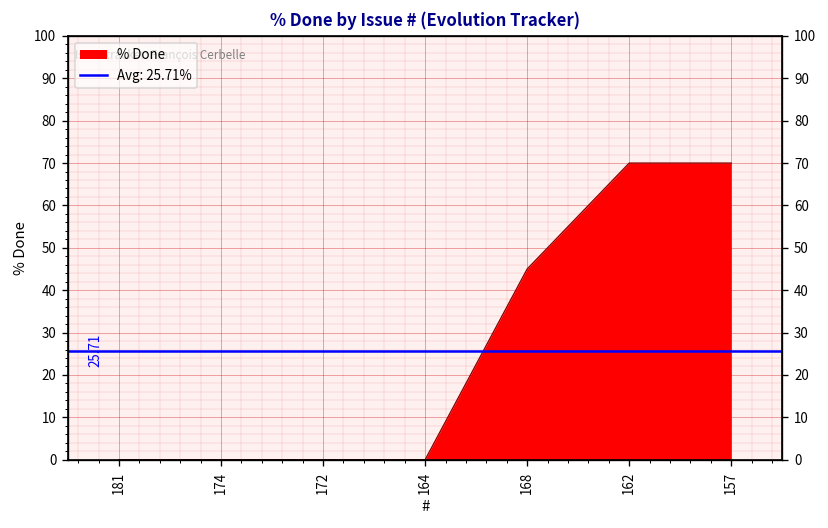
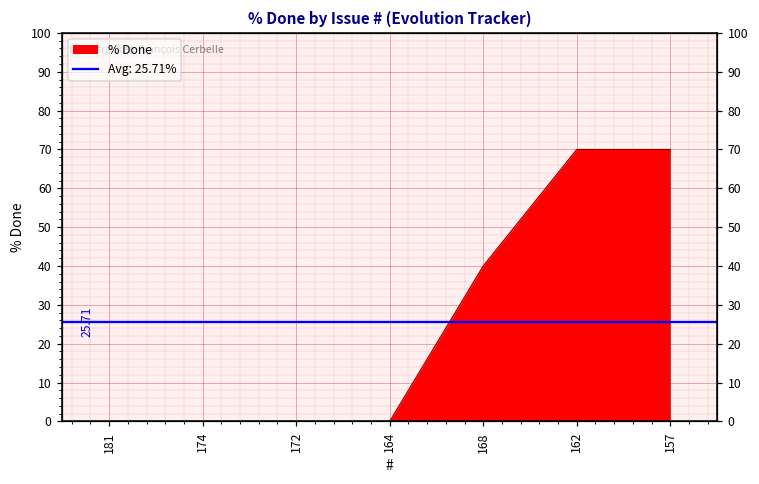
168: 45 -> 40
